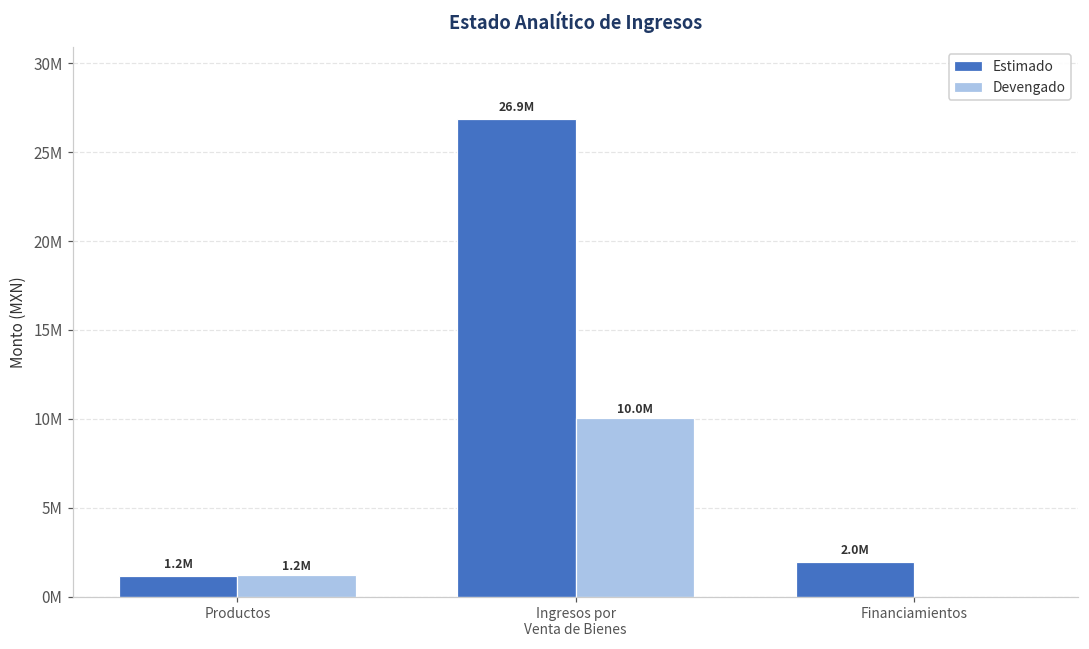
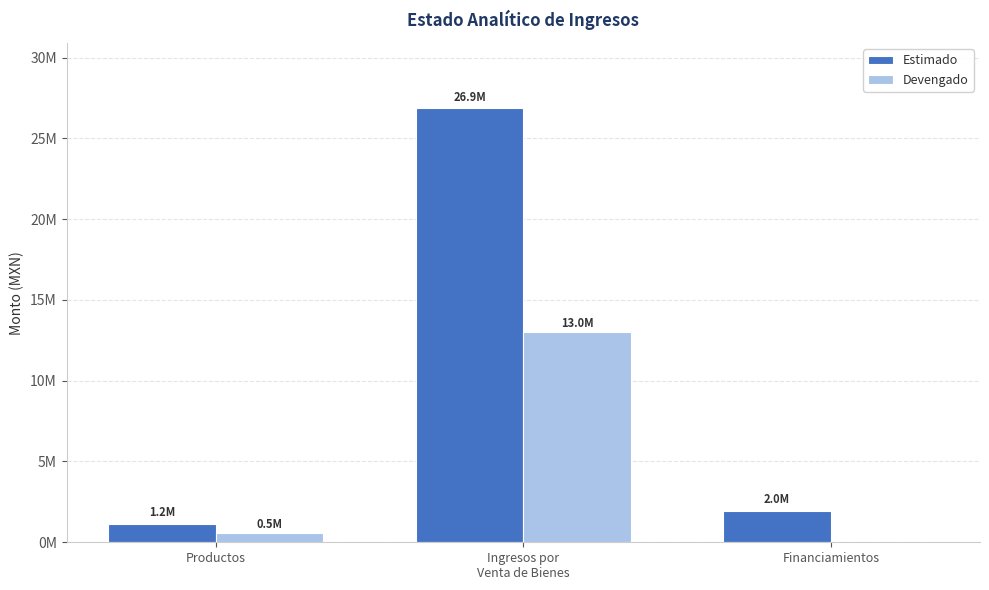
Devengado, Productos: 1.2M -> 0.5M
Devengado, Ingresos por Venta de Bienes: 10.0M -> 13.0M
